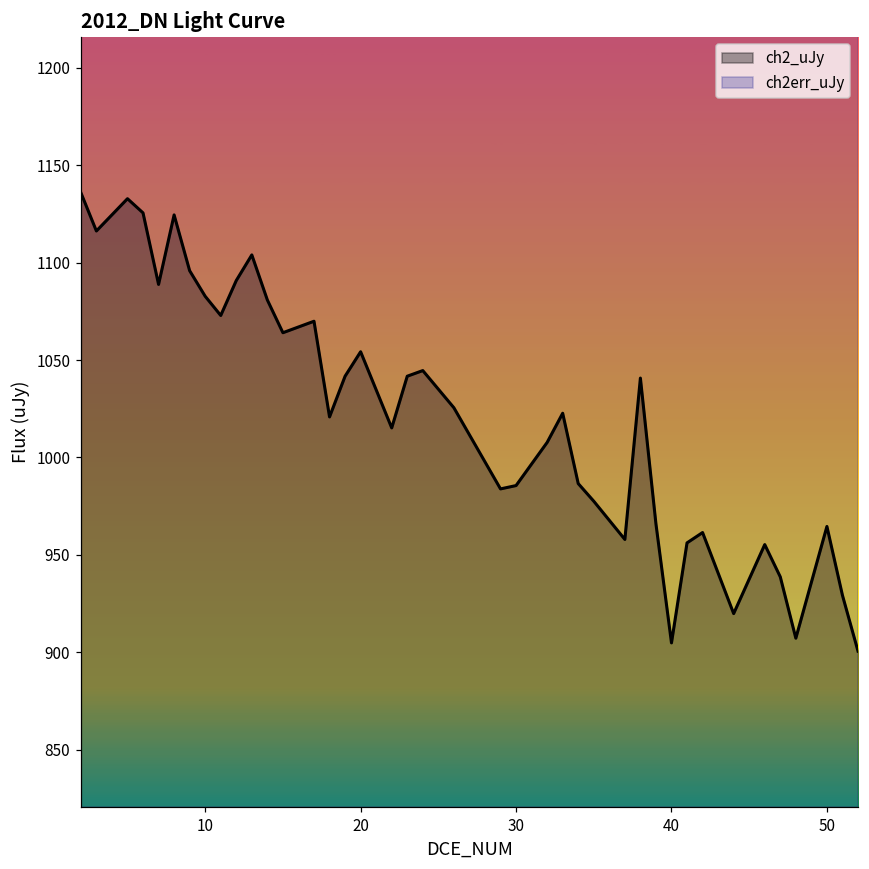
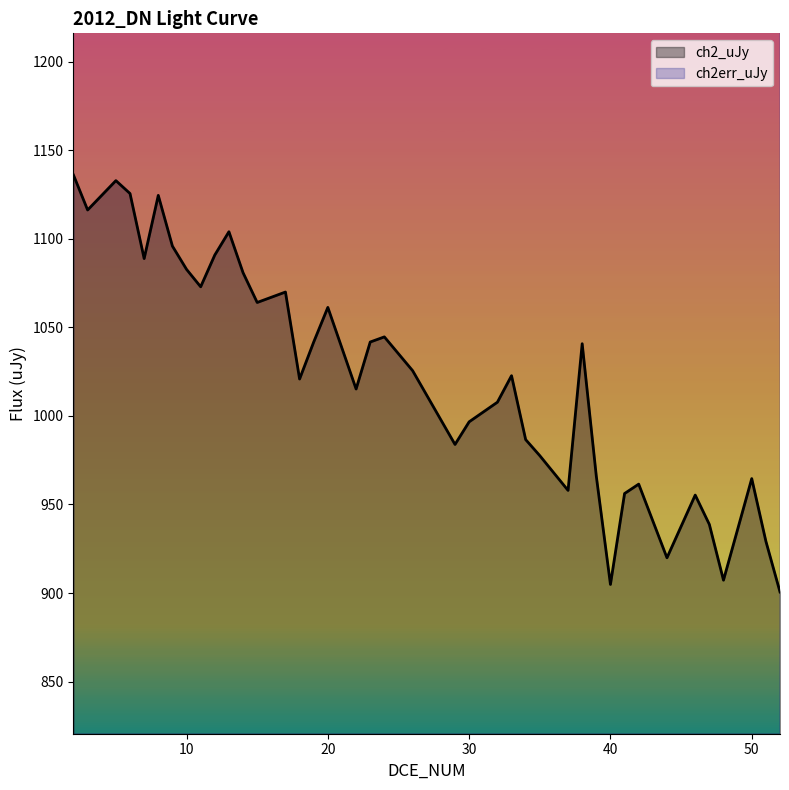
ch2_uJy, 20: 1054 -> 1061
ch2_uJy, 30: 986 -> 997
